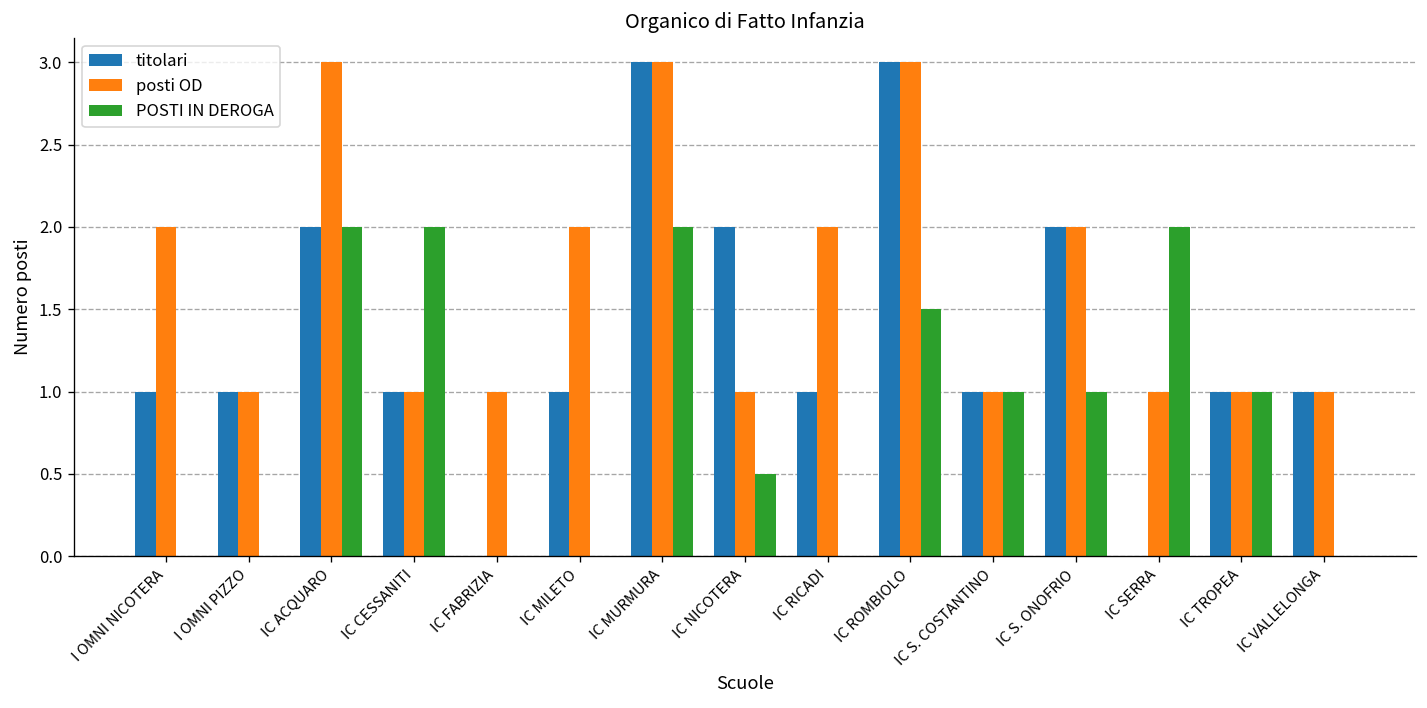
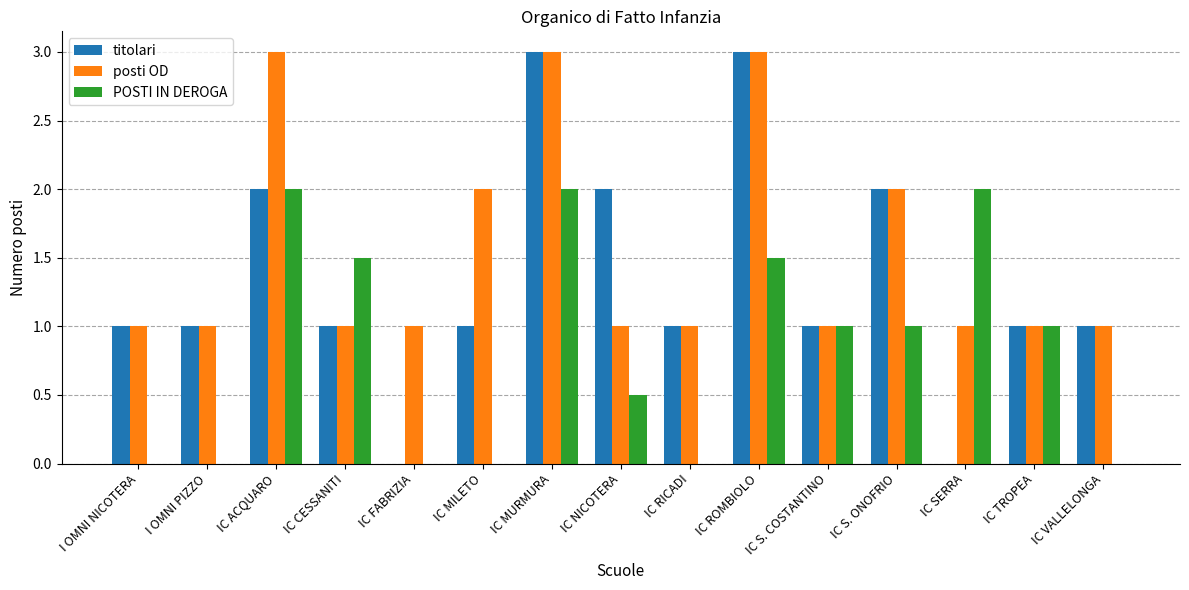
posti OD, I OMNI NICOTERA: 2 -> 1
POSTI IN DEROGA, IC CESSANITI: 2.0 -> 1.5
posti OD, IC RICADI: 2 -> 1
